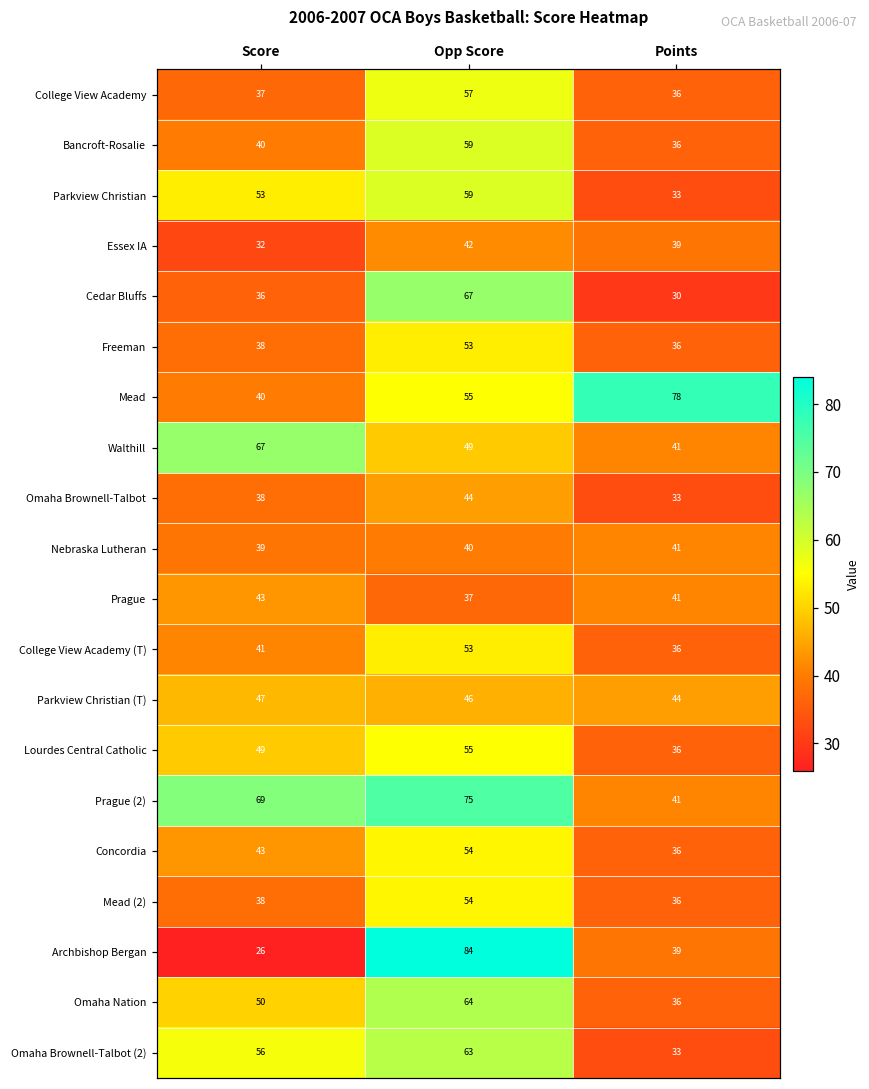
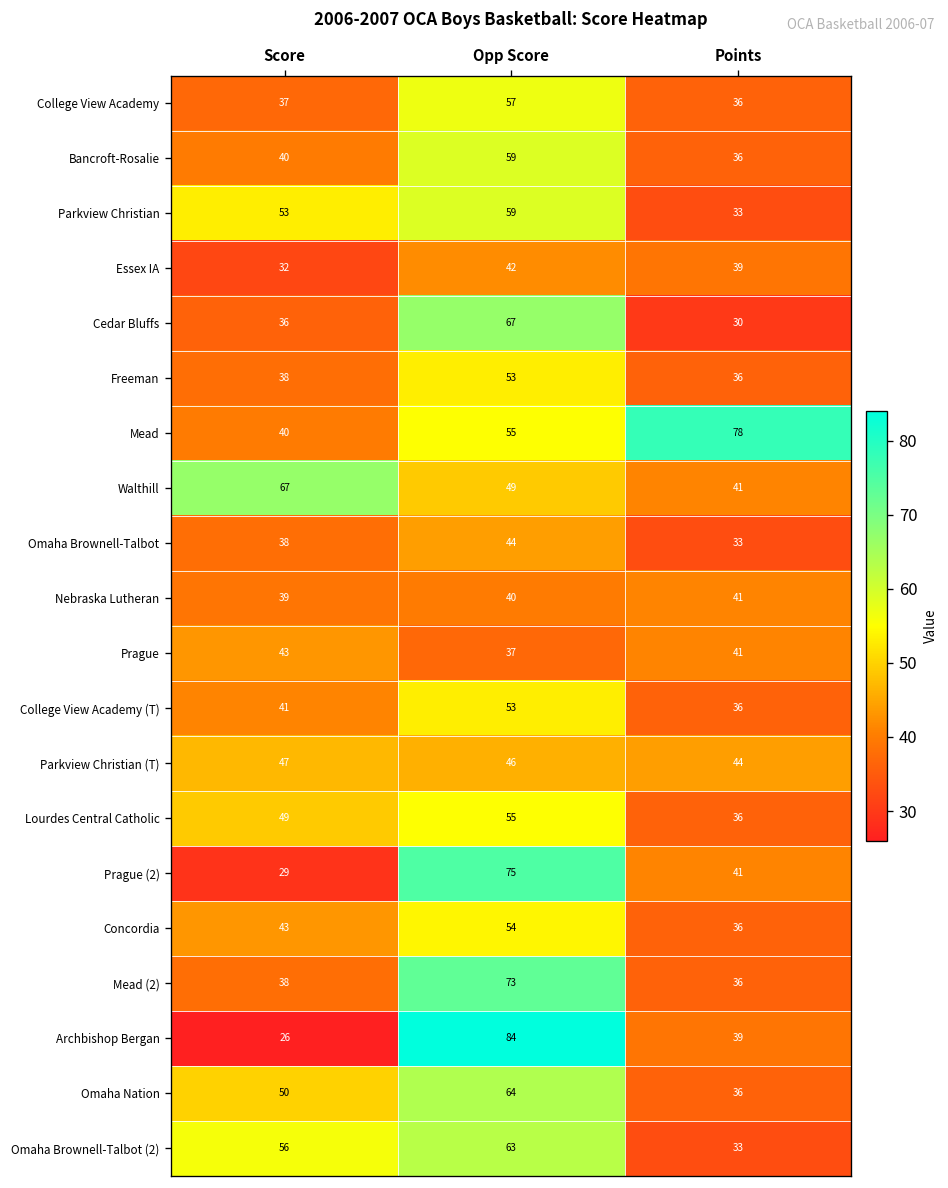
Prague (2), Score: 69 -> 29
Mead (2), Opp Score: 54 -> 73
